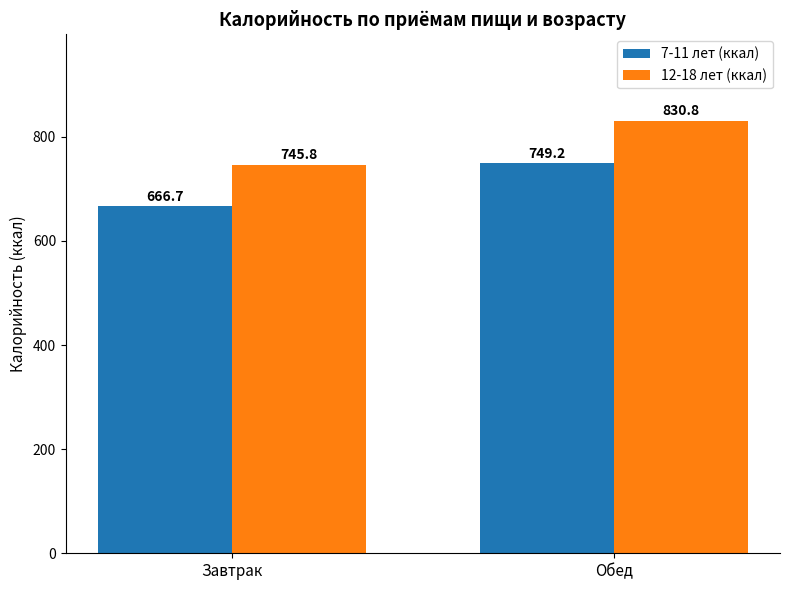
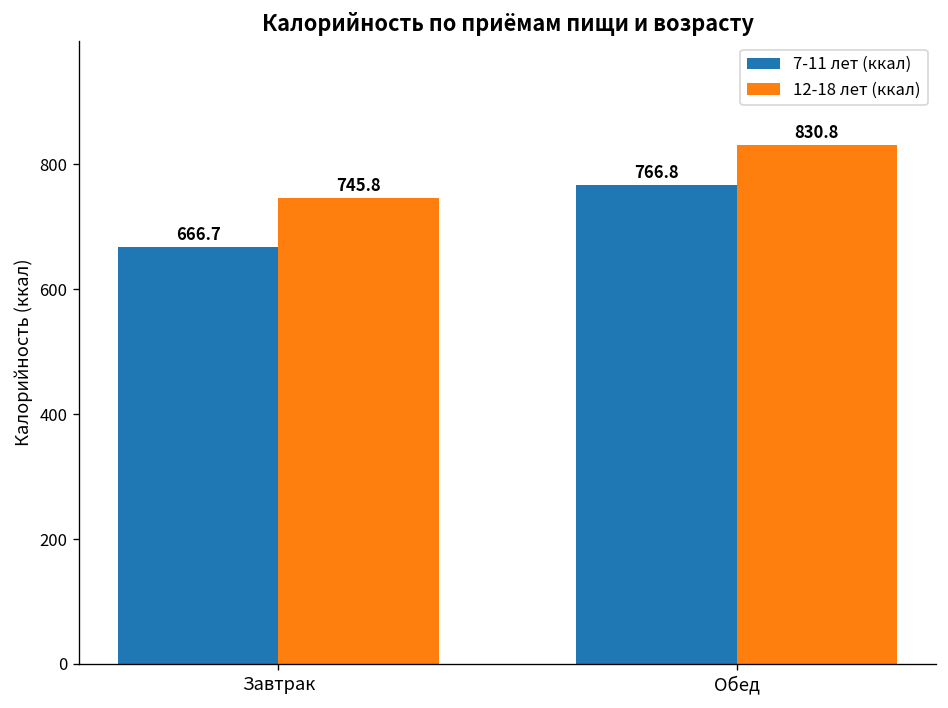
7-11 лет (ккал), Обед: 749.2 -> 766.8
